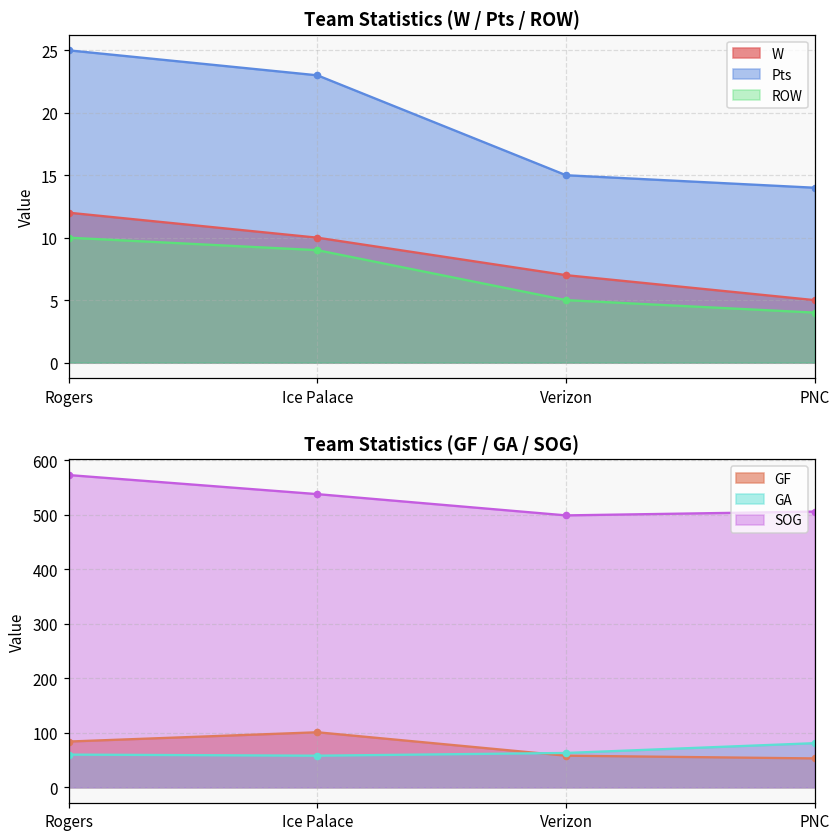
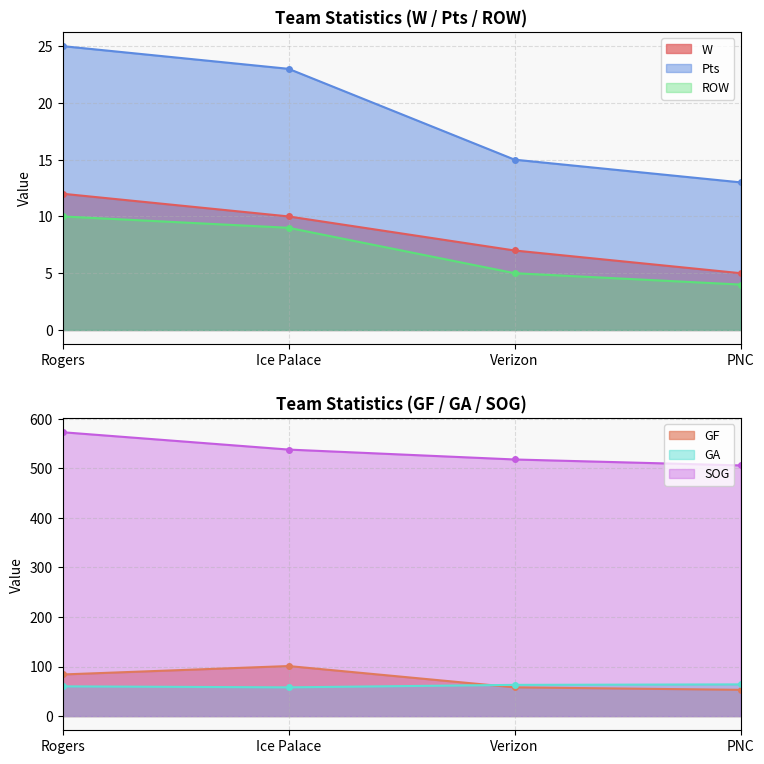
Team Statistics (W / Pts / ROW), Pts, PNC: 14 -> 13
Team Statistics (GF / GA / SOG), SOG, Verizon: 500 -> 520
Team Statistics (GF / GA / SOG), GA, PNC: 80 -> 60
